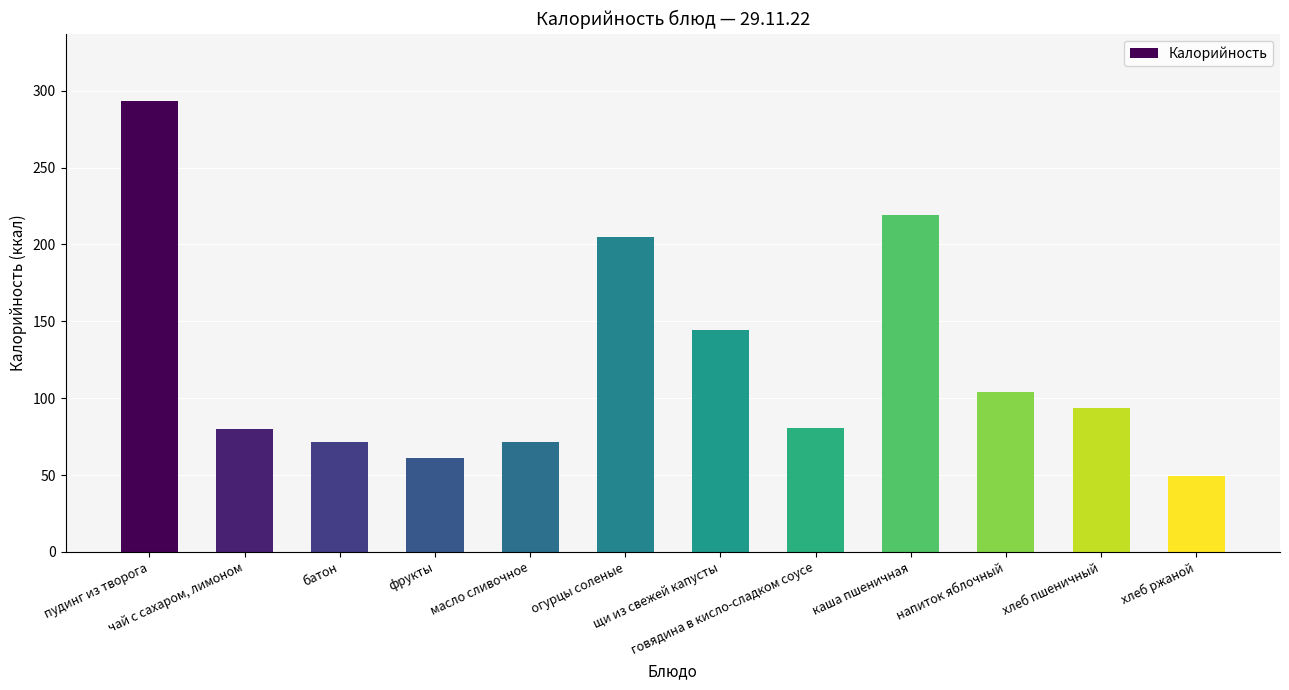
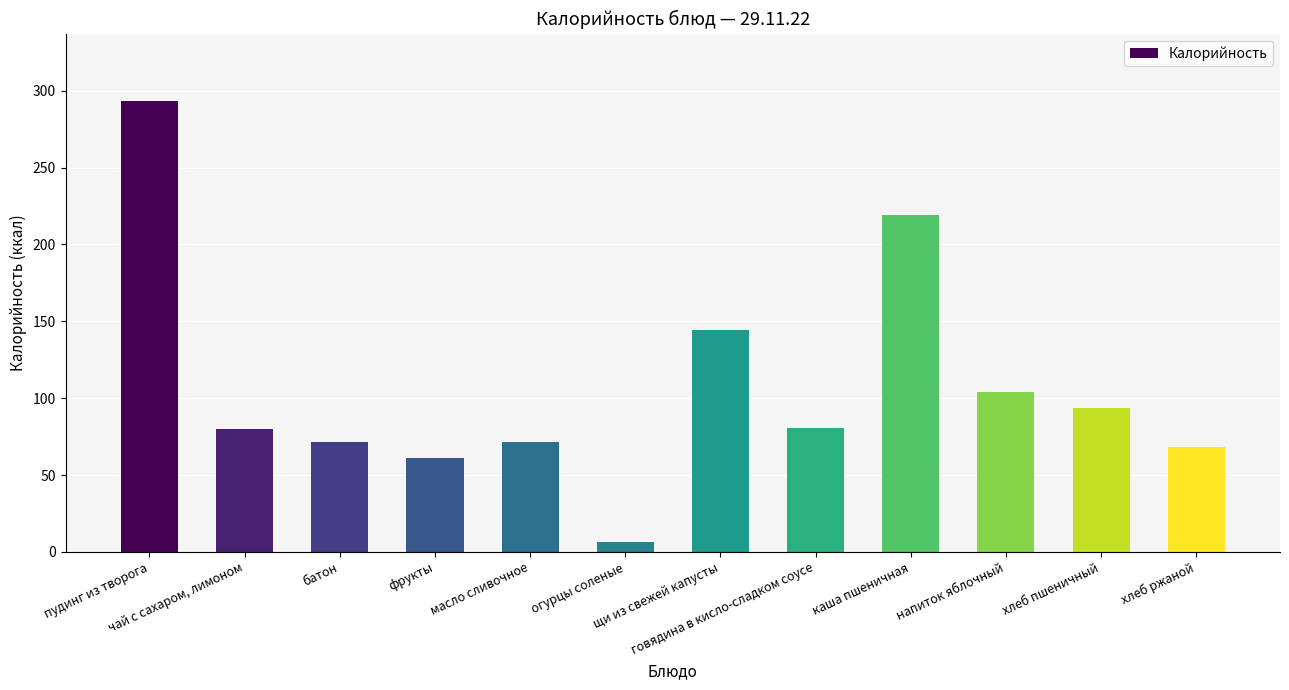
огурцы соленые: 205 -> 7
хлеб ржаной: 49 -> 69
